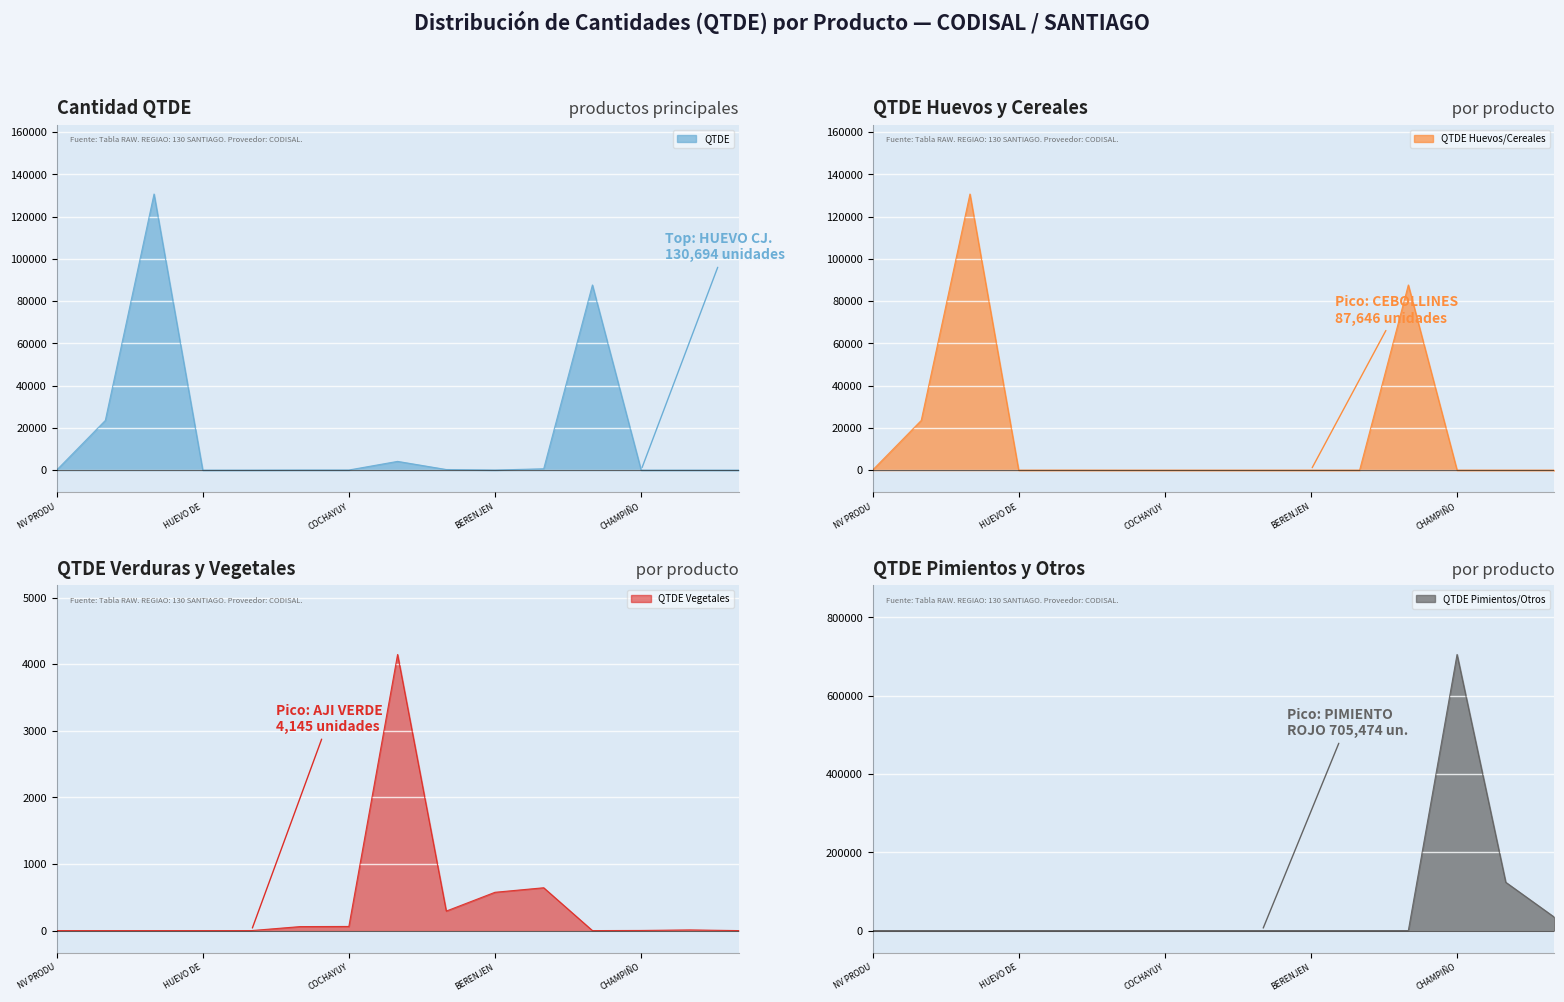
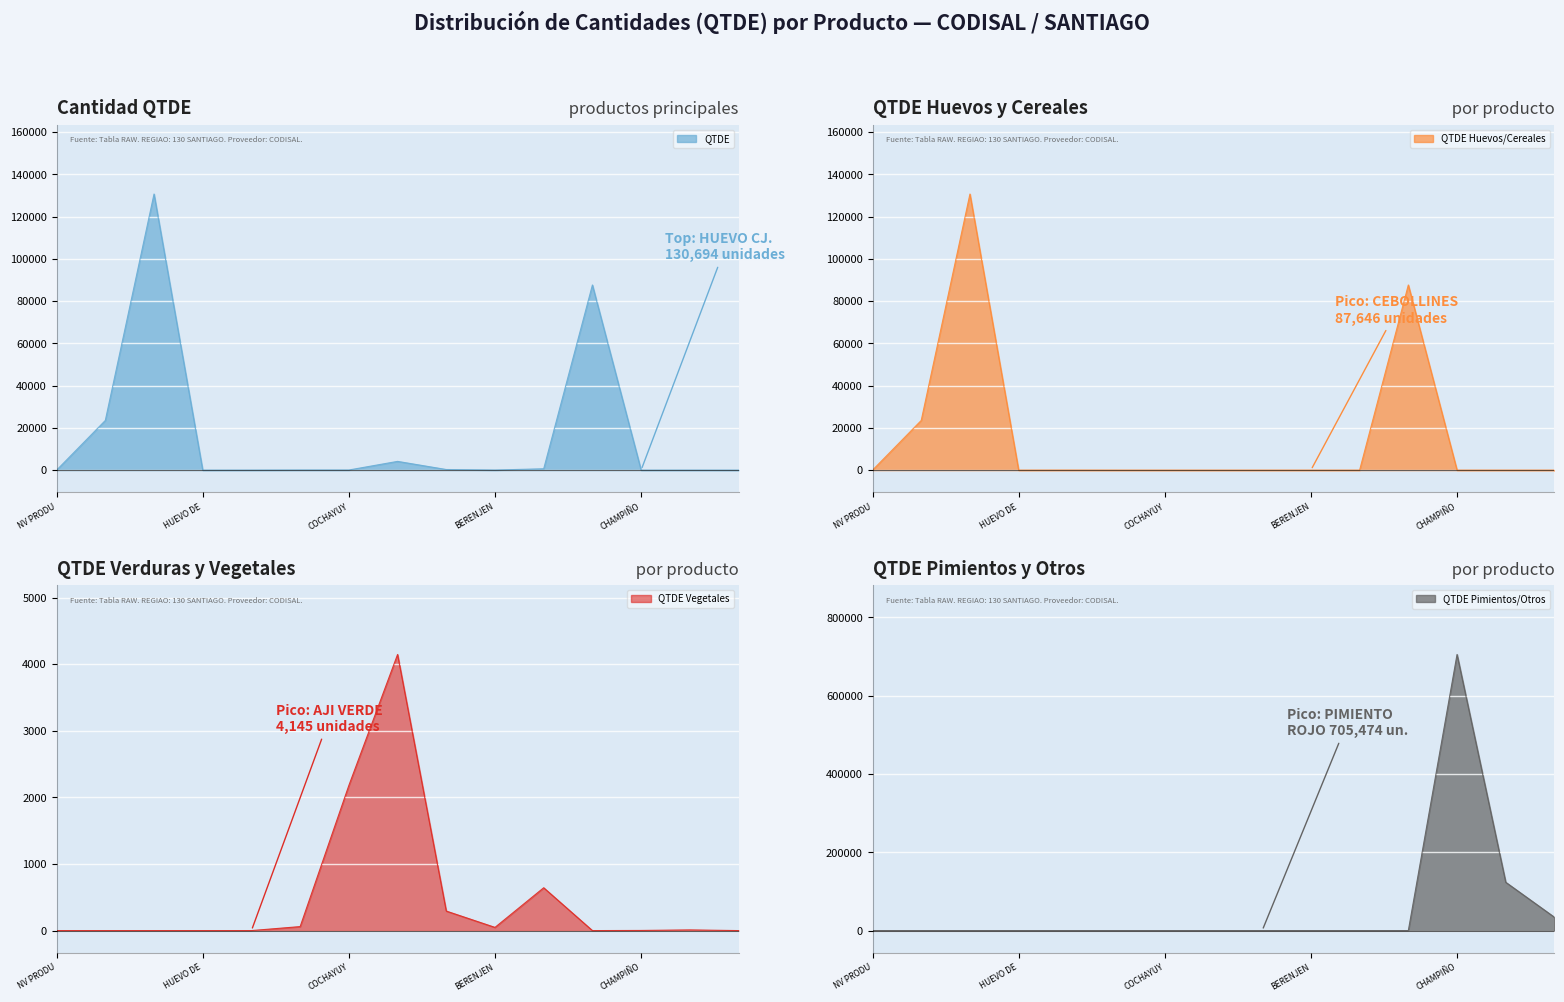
QTDE Verduras y Vegetales, COCHAYUY: 100 -> 2200
QTDE Verduras y Vegetales, BERENJEN: 600 -> 0
